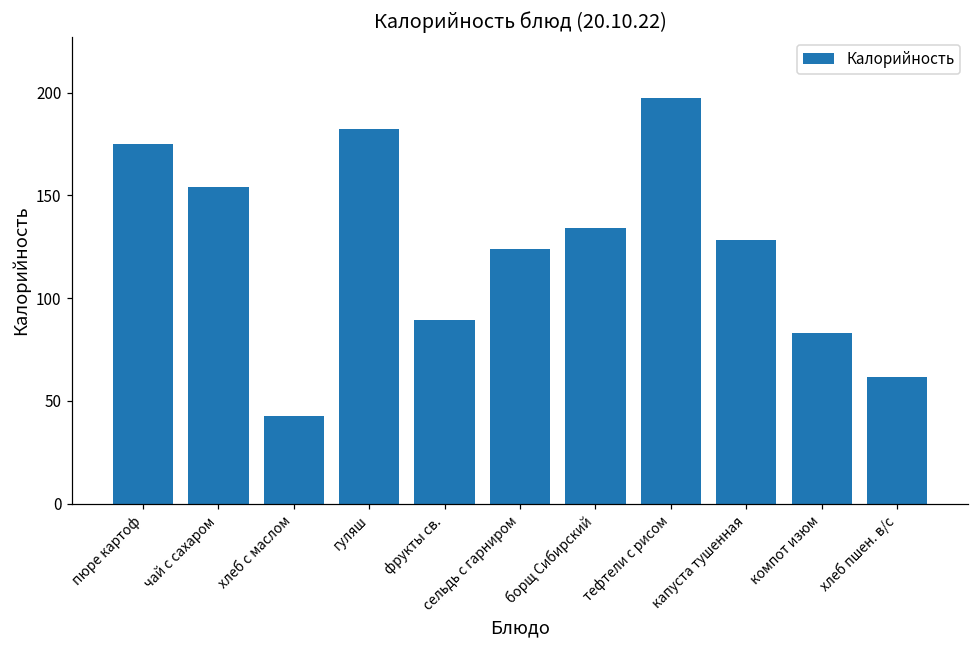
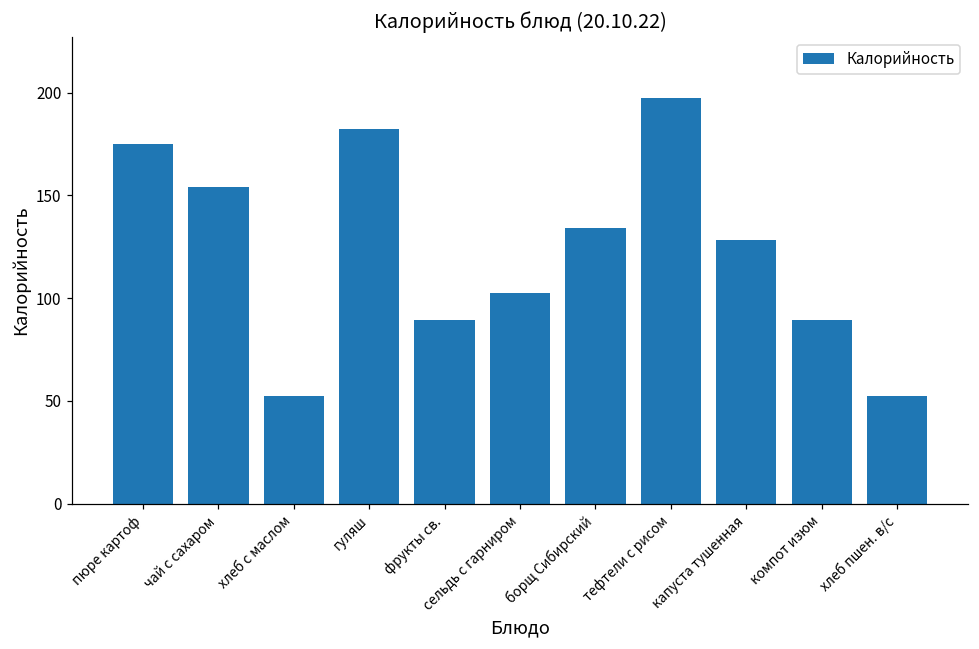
хлеб с маслом: 43 -> 52
сельдь с гарниром: 124 -> 103
компот изюм: 83 -> 90
хлеб пшен. в/с: 61 -> 52
